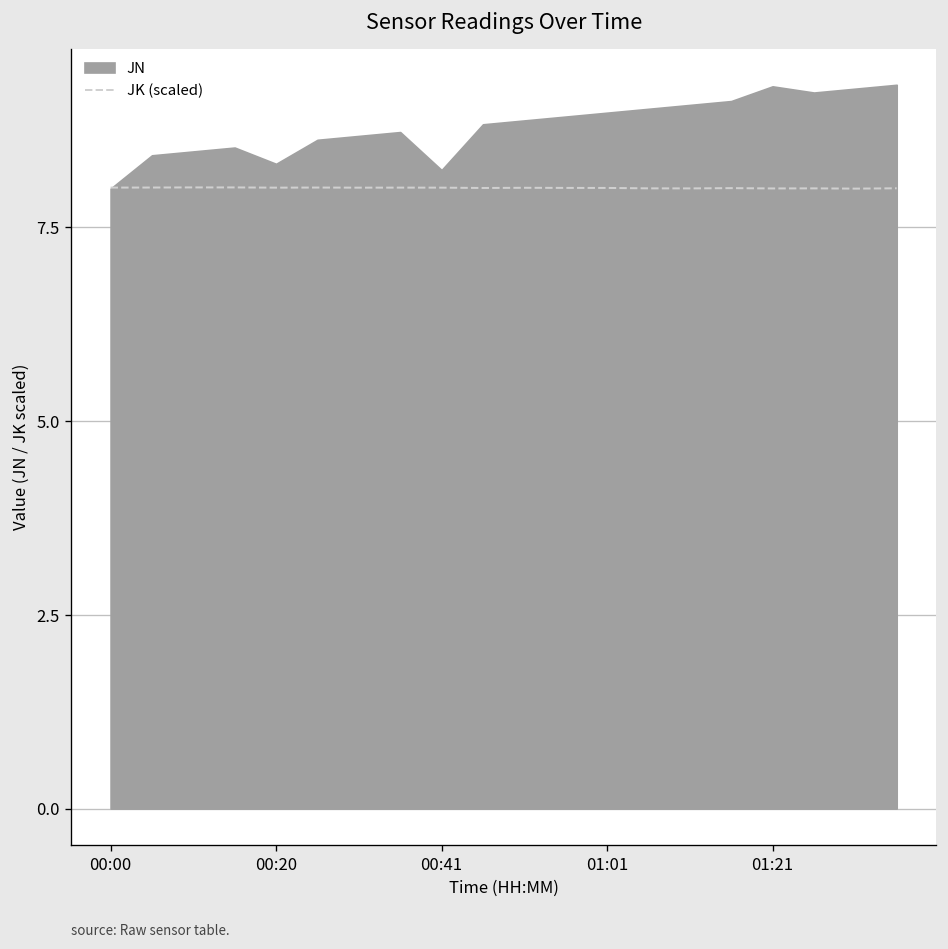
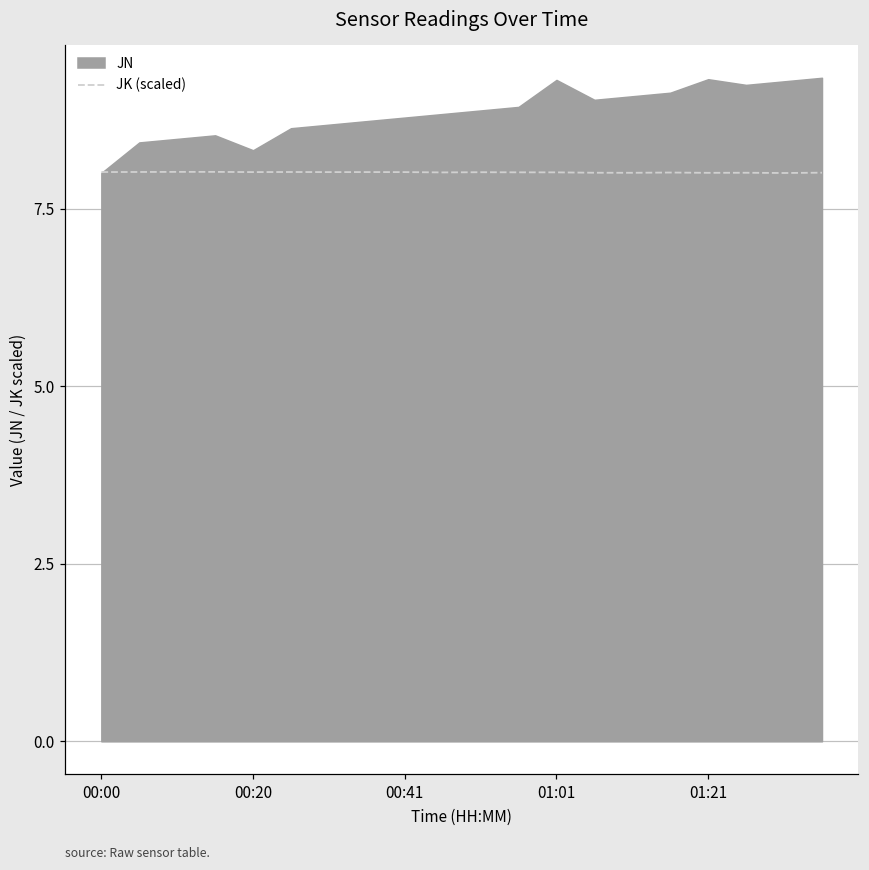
JN, 00:41: 8.2 -> 8.8
JN, 01:01: 9.0 -> 9.3
